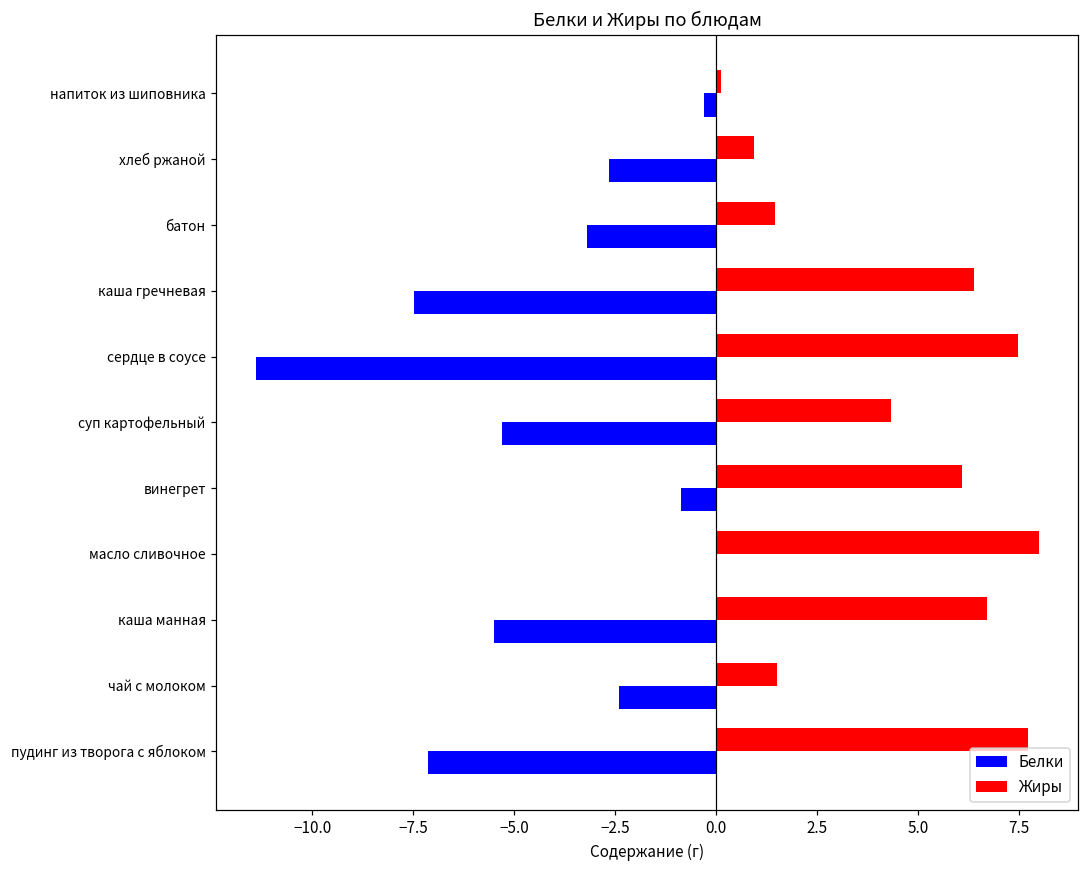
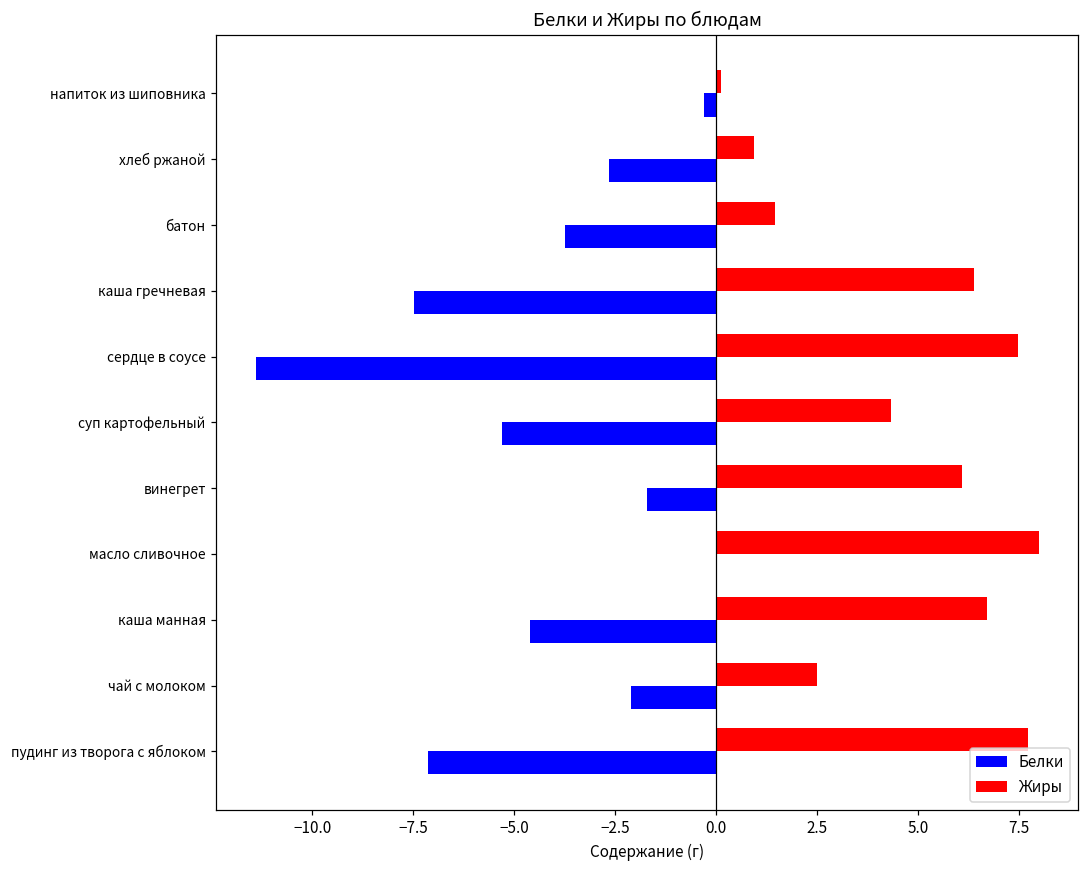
Белки, батон: -3.2 -> -3.8
Белки, винегрет: -0.9 -> -1.7
Белки, каша манная: -5.5 -> -4.6
Жиры, чай с молоком: 1.5 -> 2.5
Белки, чай с молоком: -2.4 -> -2.1
